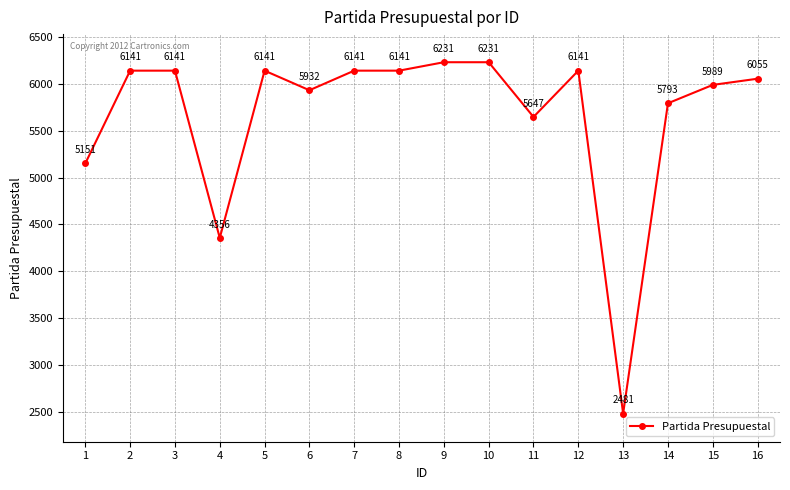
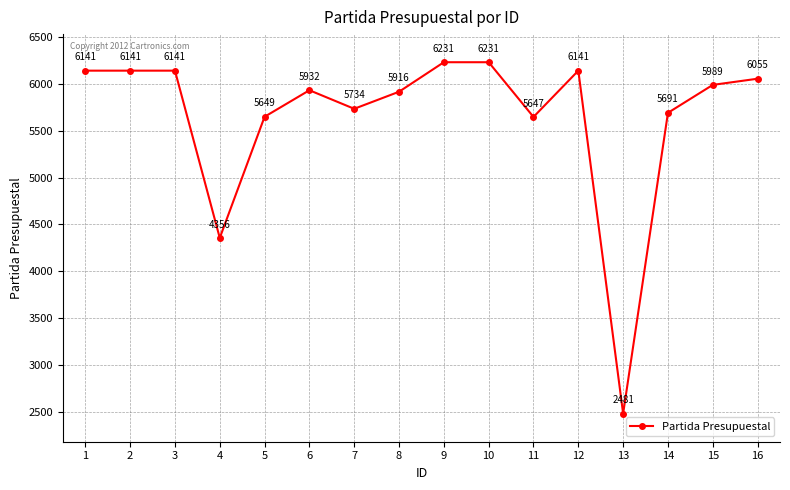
1: 5151 -> 6141
5: 6141 -> 5649
7: 6141 -> 5734
8: 6141 -> 5916
14: 5793 -> 5691
